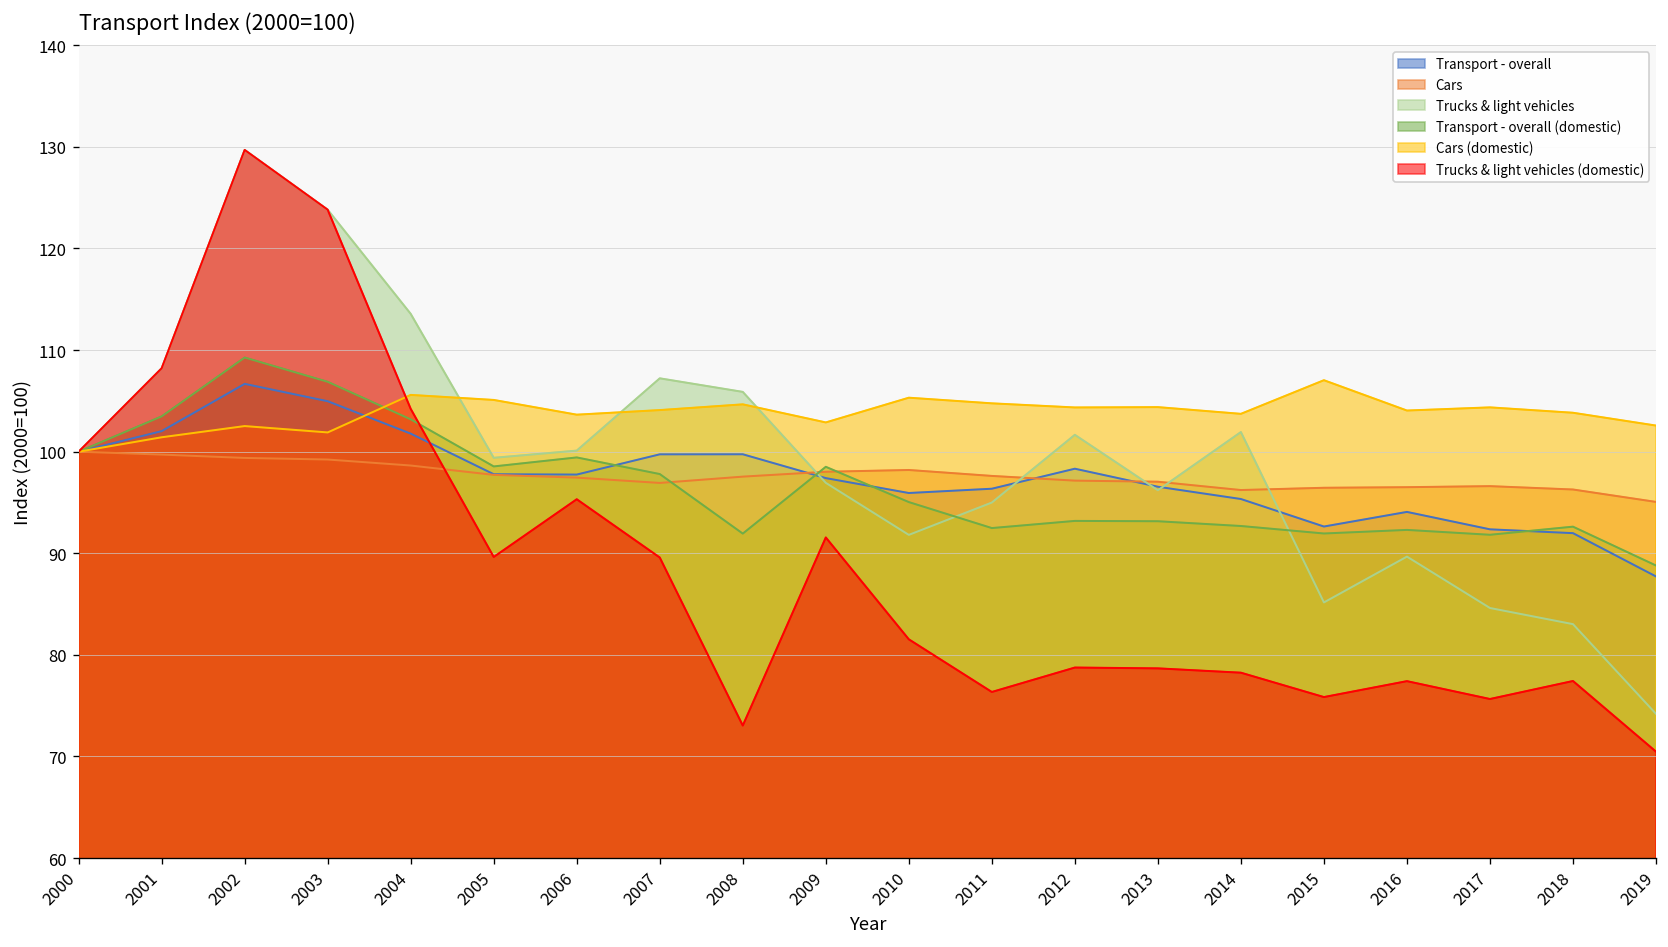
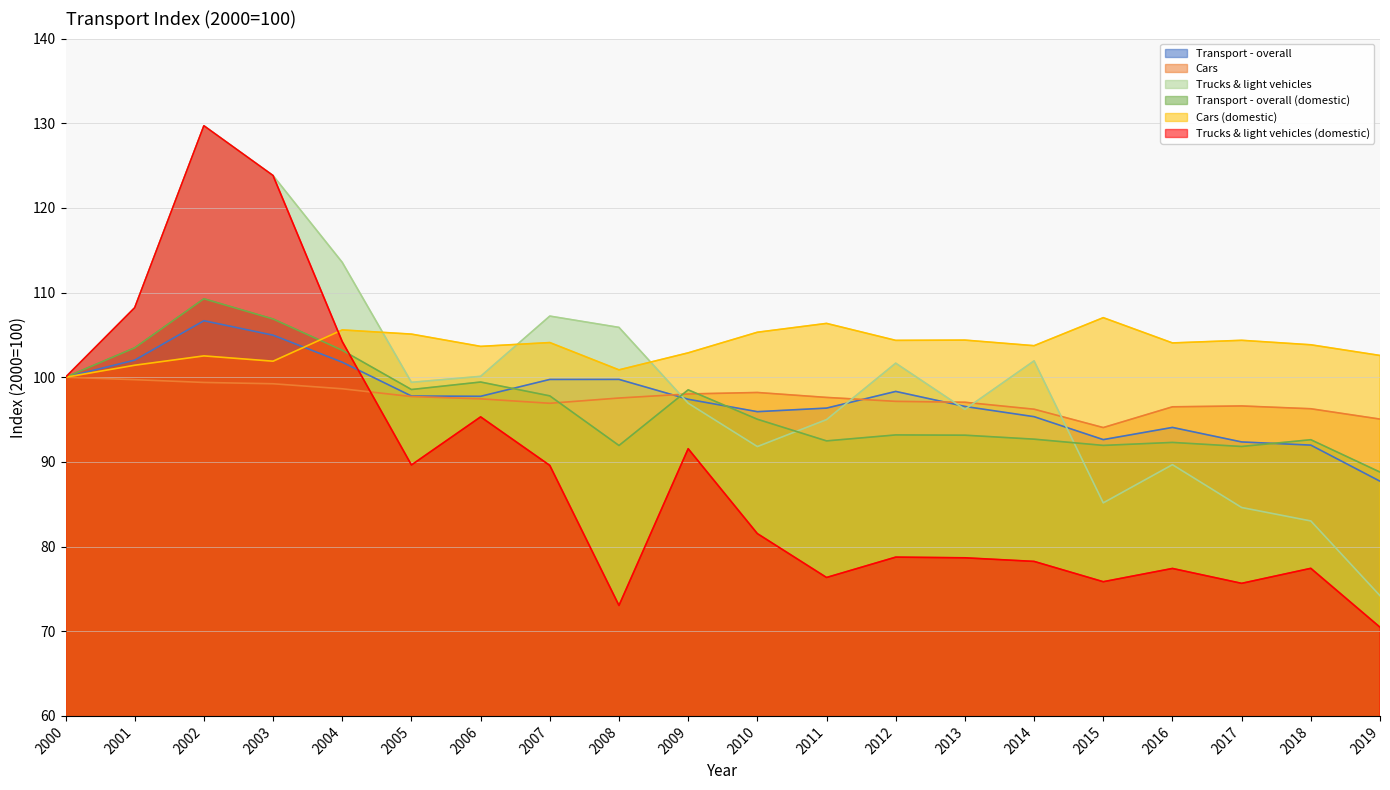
Cars (domestic), 2008: 105 -> 101
Cars (domestic), 2011: 105 -> 106
Cars, 2015: 96 -> 94
